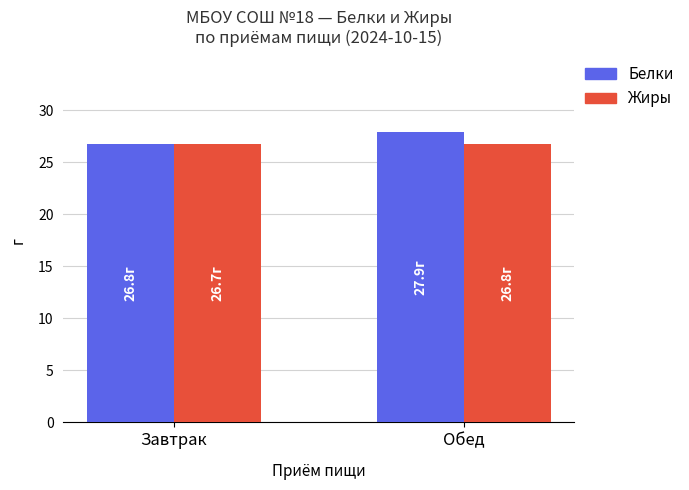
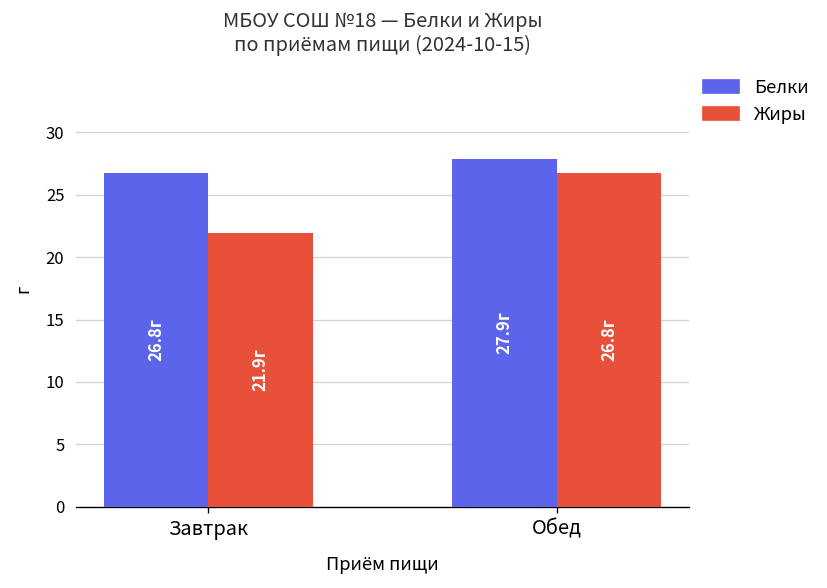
Жиры, Завтрак: 26.7г -> 21.9г
